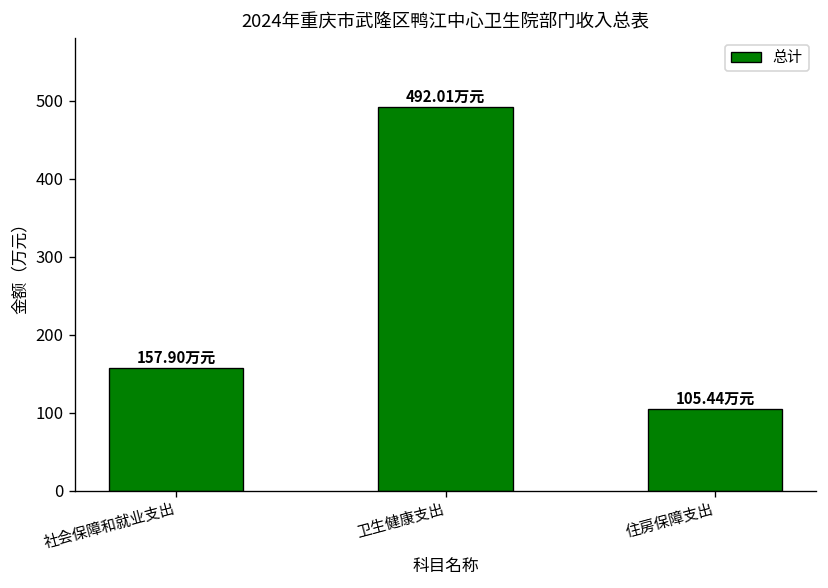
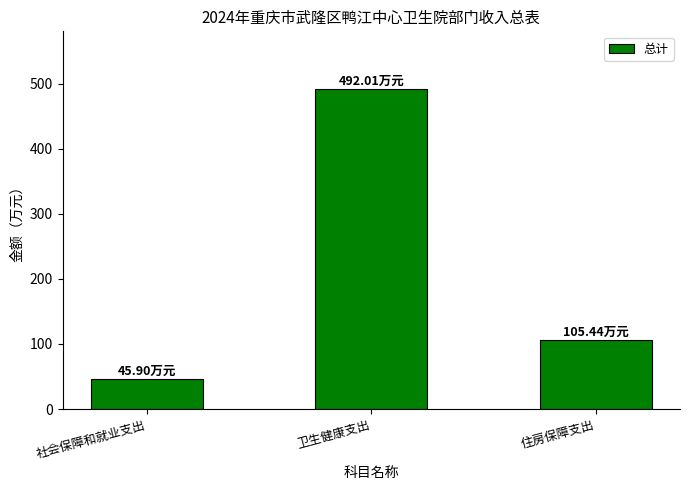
社会保障和就业支出: 157.90 -> 45.90
